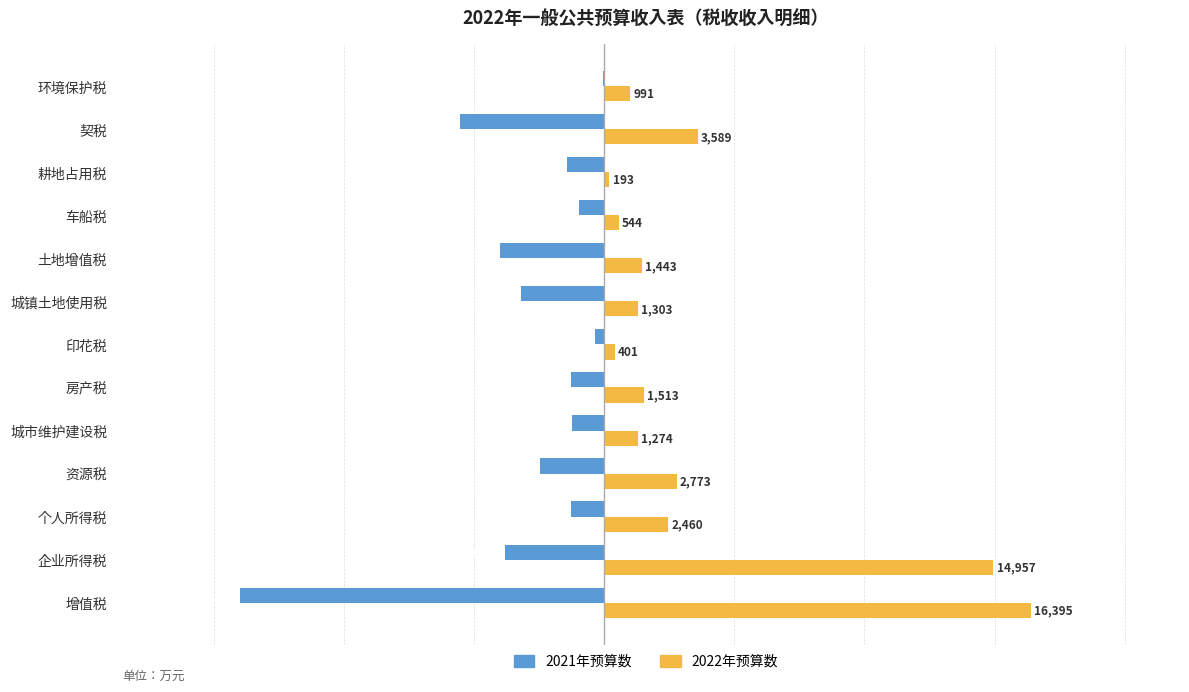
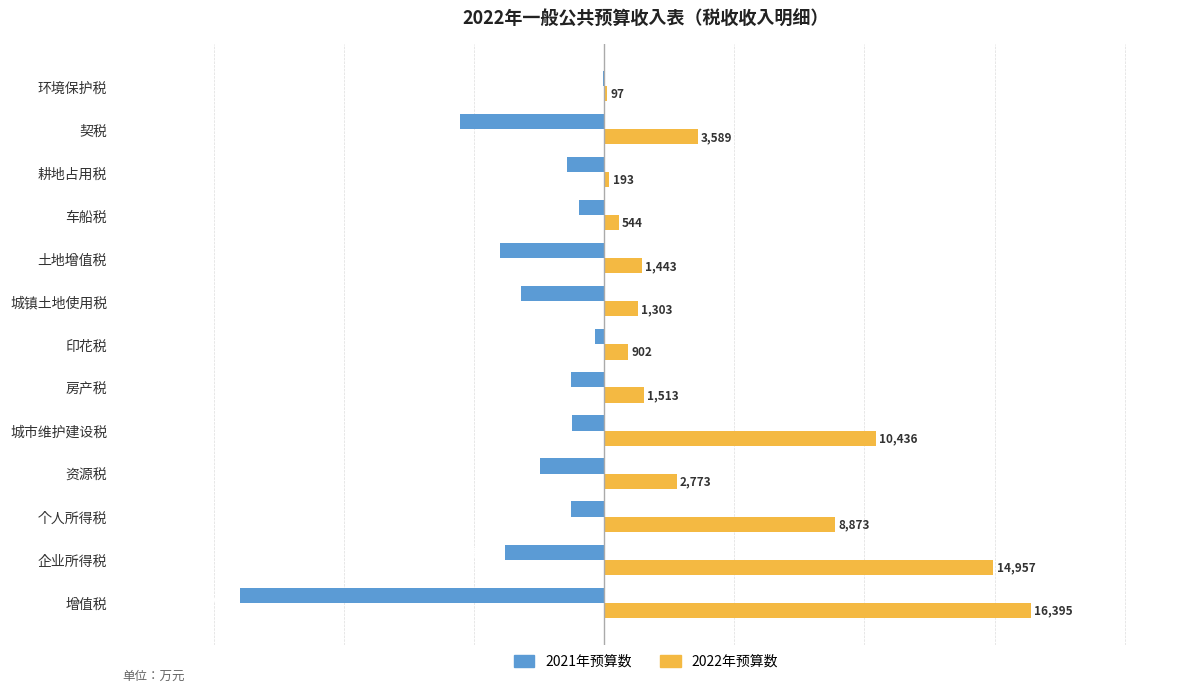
2022年预算数, 环境保护税: 991 -> 97
2022年预算数, 印花税: 401 -> 902
2022年预算数, 城市维护建设税: 1,274 -> 10,436
2022年预算数, 个人所得税: 2,460 -> 8,873
